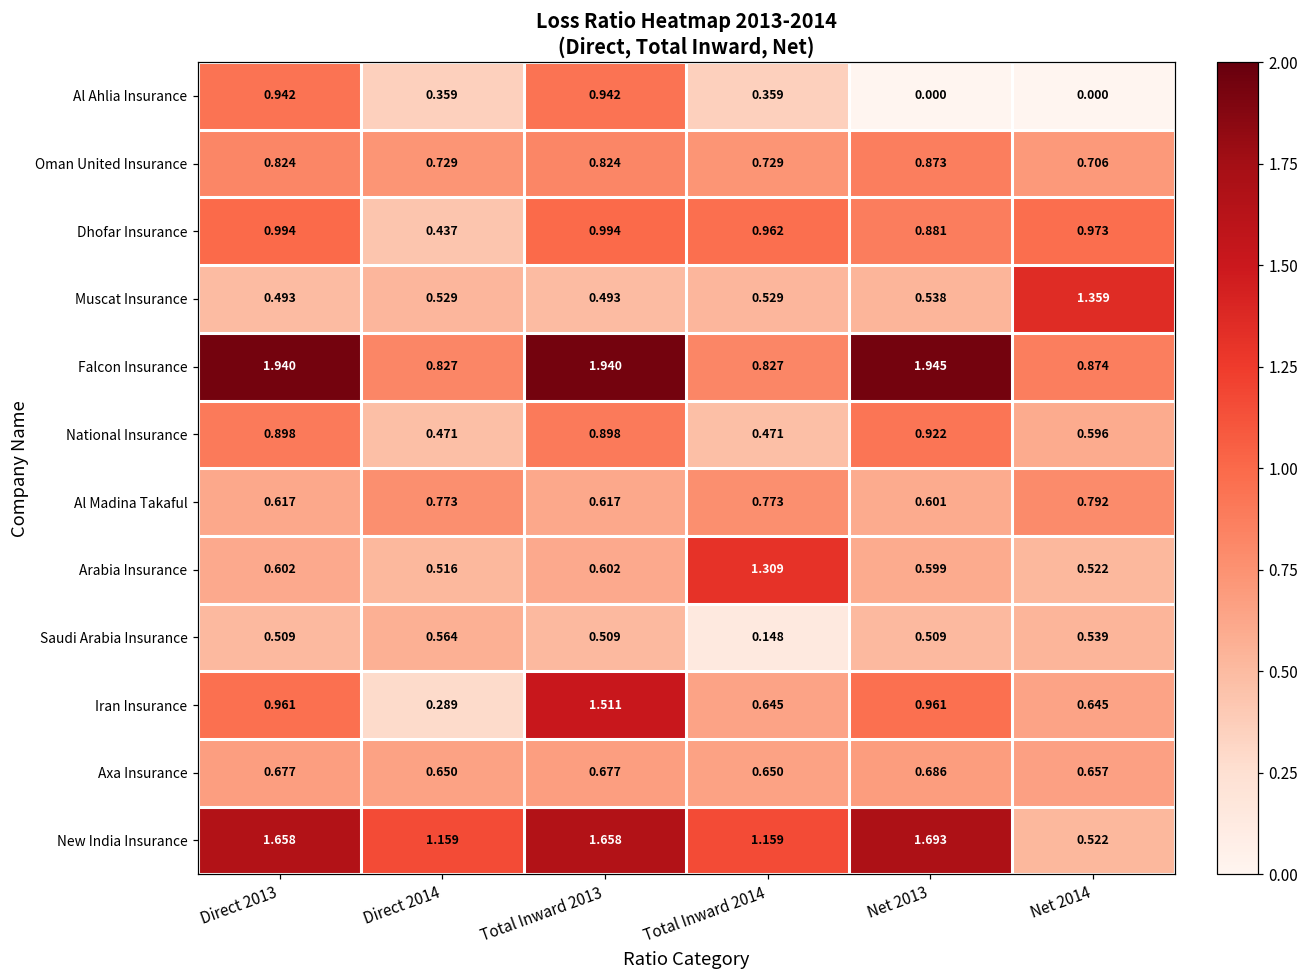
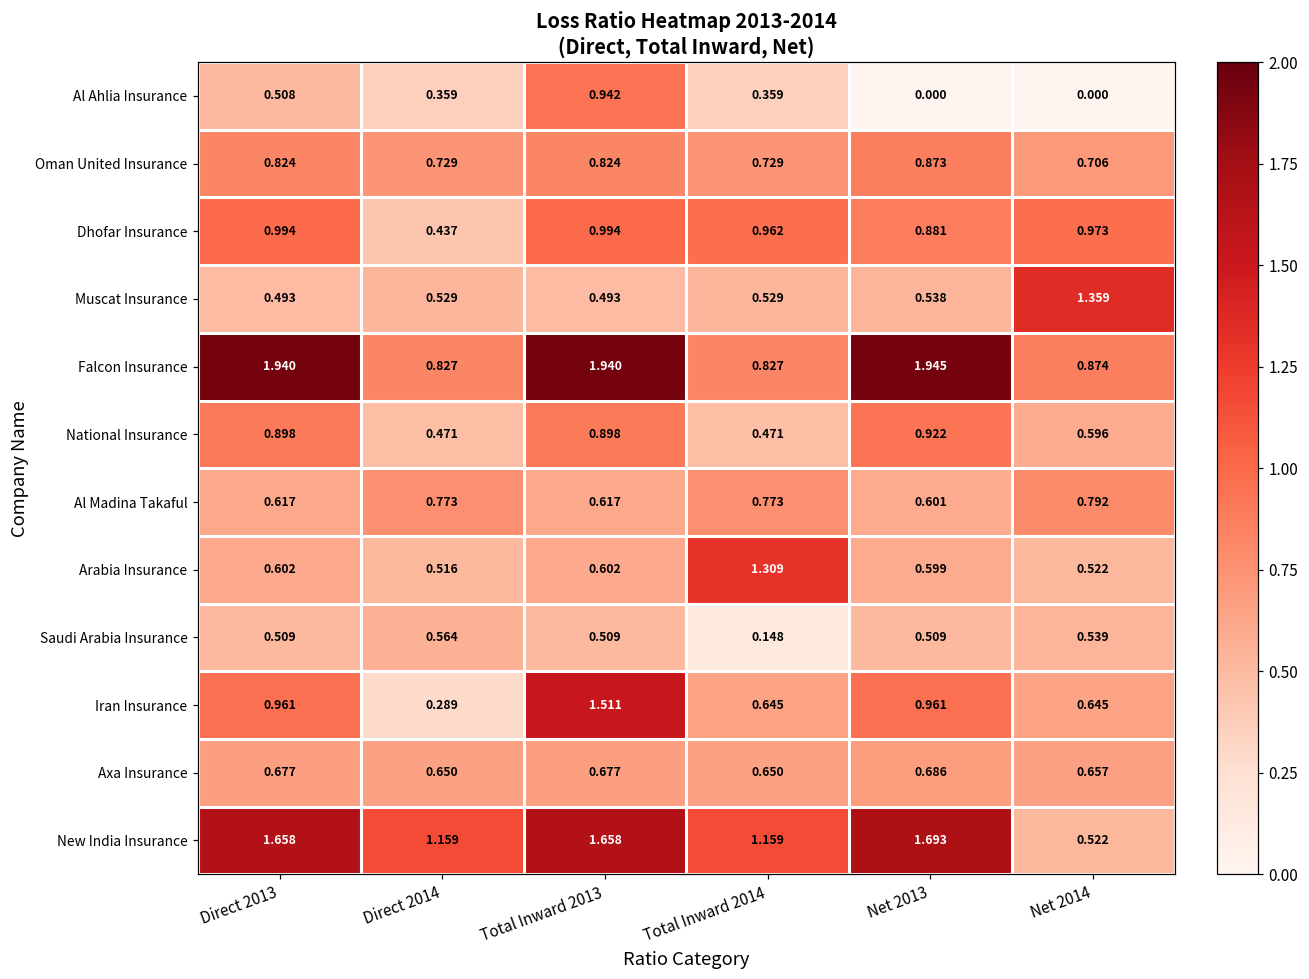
Al Ahlia Insurance, Direct 2013: 0.942 -> 0.508
